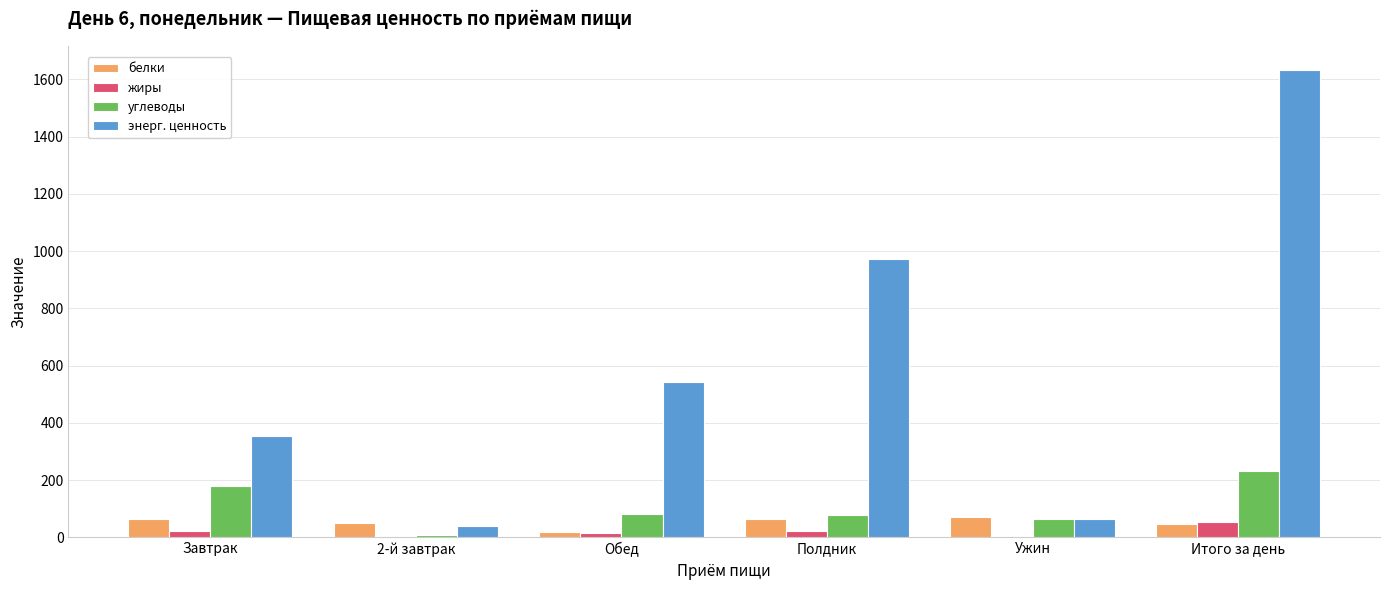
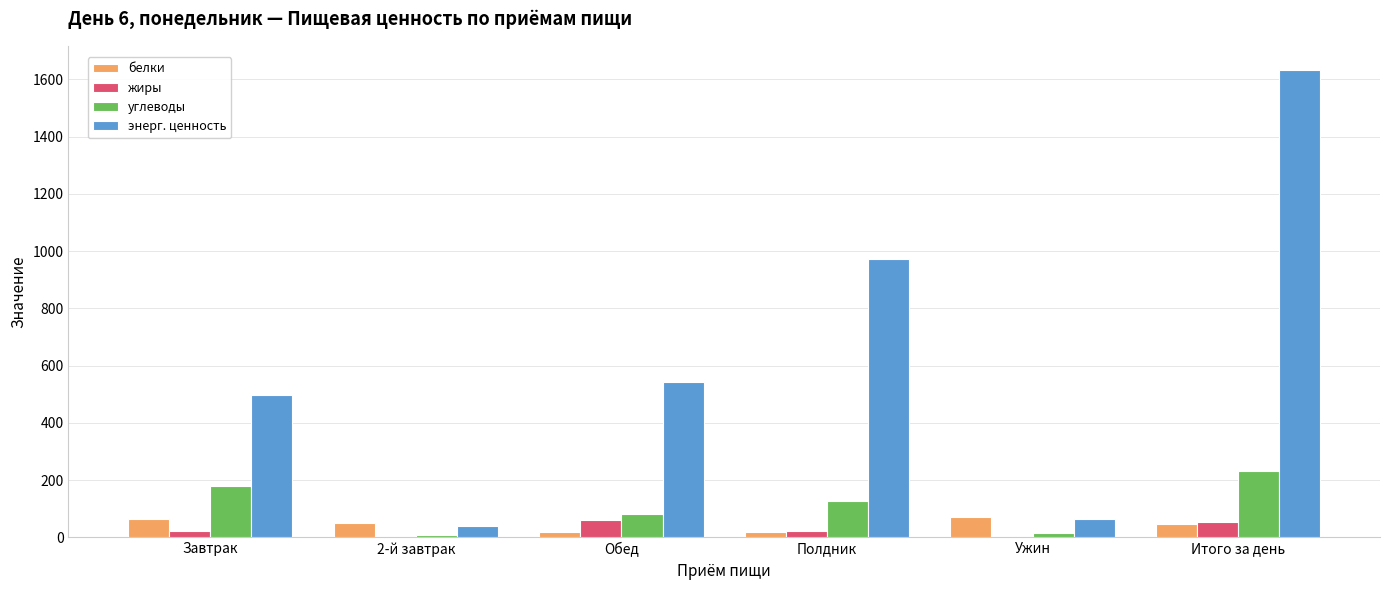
энерг. ценность, Завтрак: 350 -> 500
жиры, Обед: 20 -> 60
белки, Полдник: 70 -> 20
углеводы, Полдник: 80 -> 130
углеводы, Ужин: 60 -> 10
